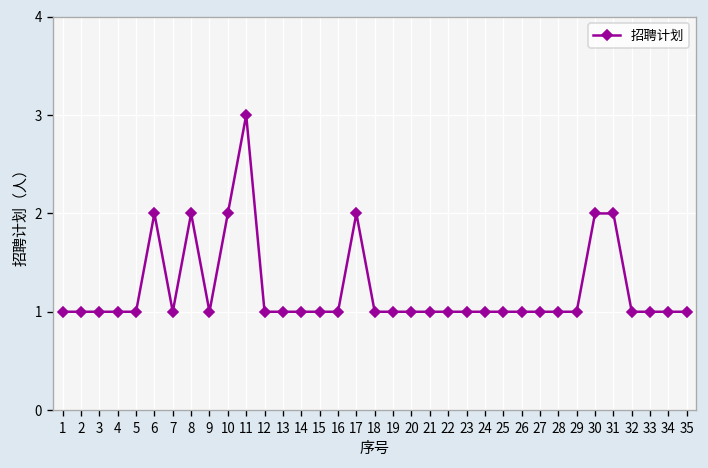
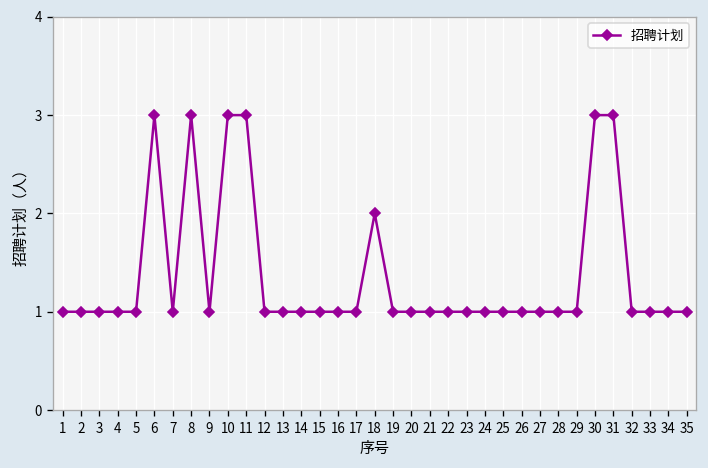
6: 2 -> 3
8: 2 -> 3
10: 2 -> 3
17: 2 -> 1
18: 1 -> 2
30: 2 -> 3
31: 2 -> 3
